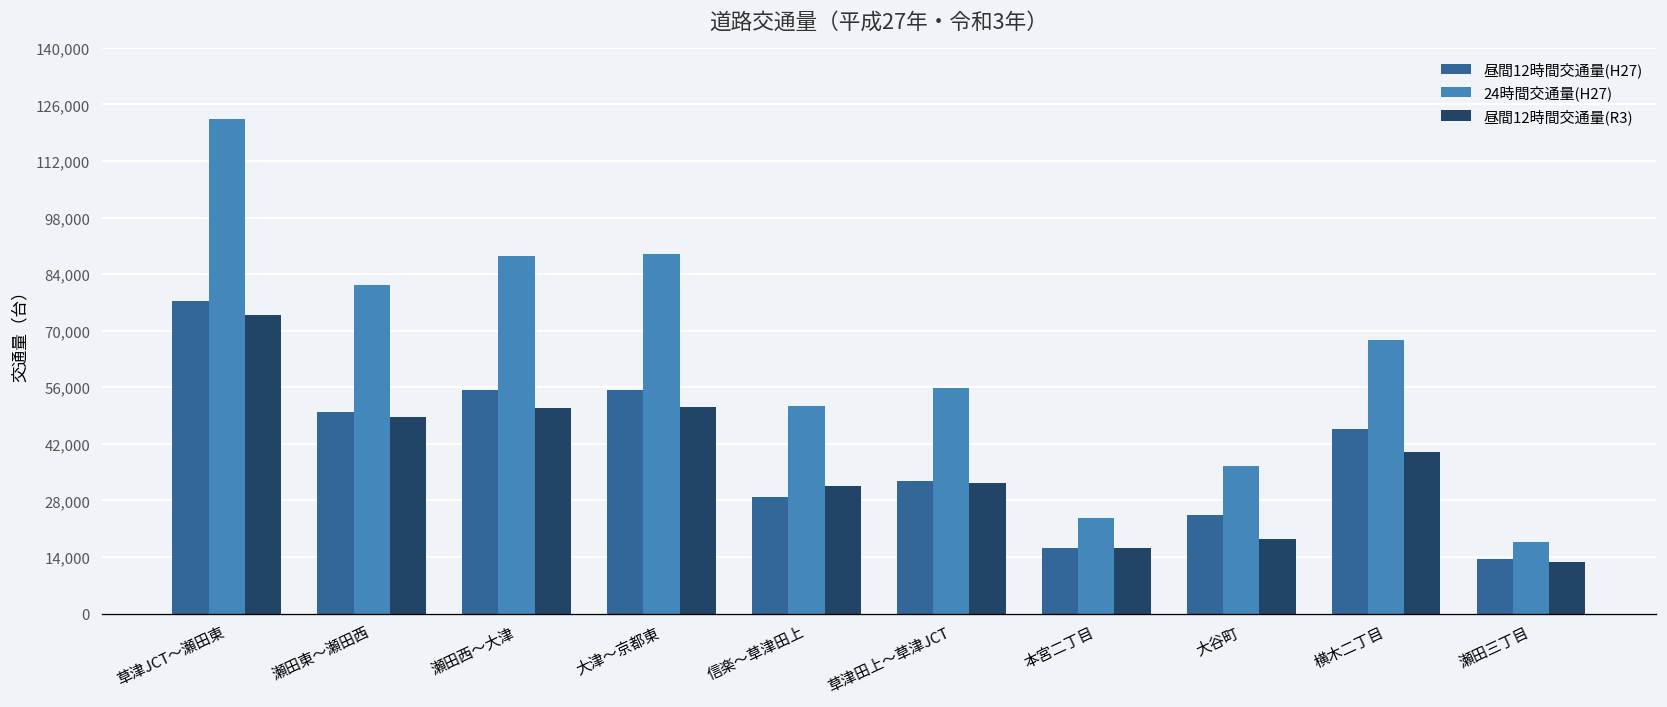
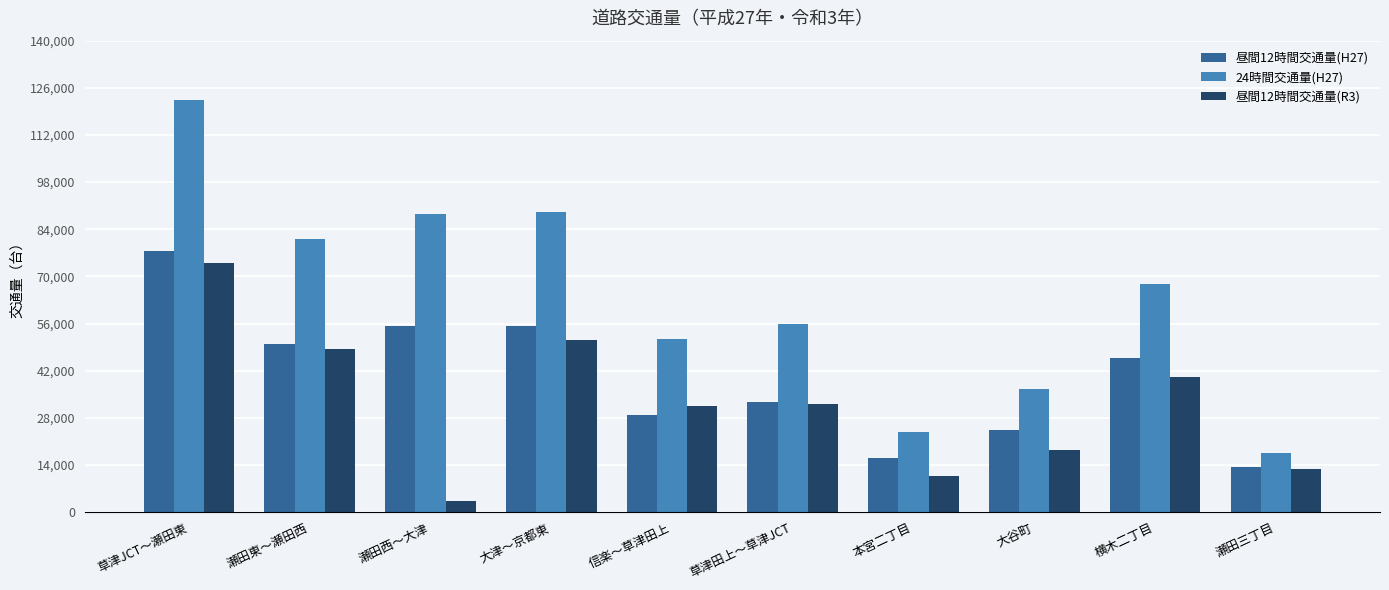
昼間12時間交通量(R3), 瀬田西～大津: 51,000 -> 3,000
昼間12時間交通量(R3), 本宮二丁目: 16,000 -> 11,000
